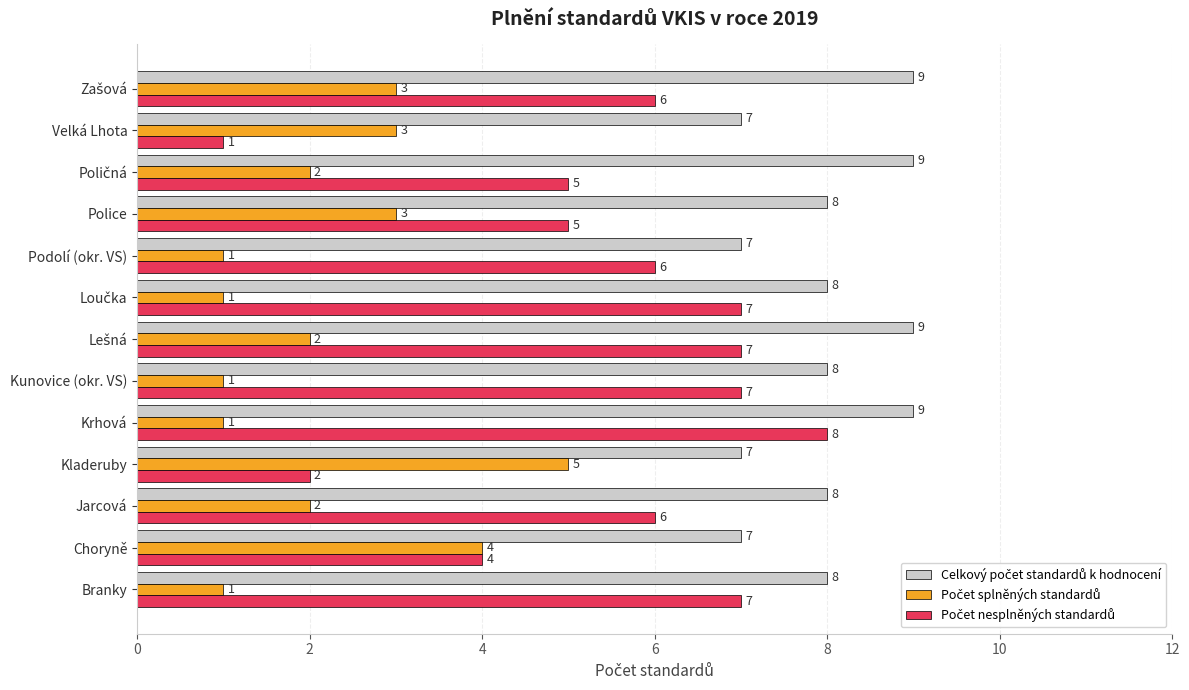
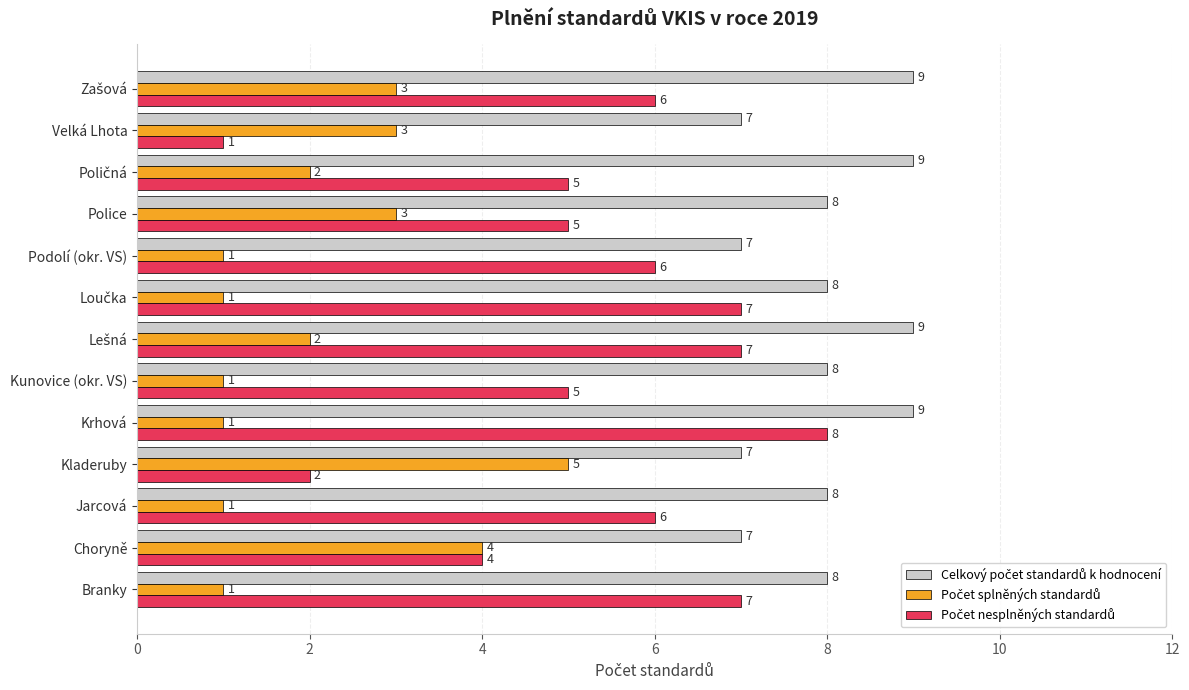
Počet nesplněných standardů, Kunovice (okr. VS): 7 -> 5
Počet splněných standardů, Jarcová: 2 -> 1
